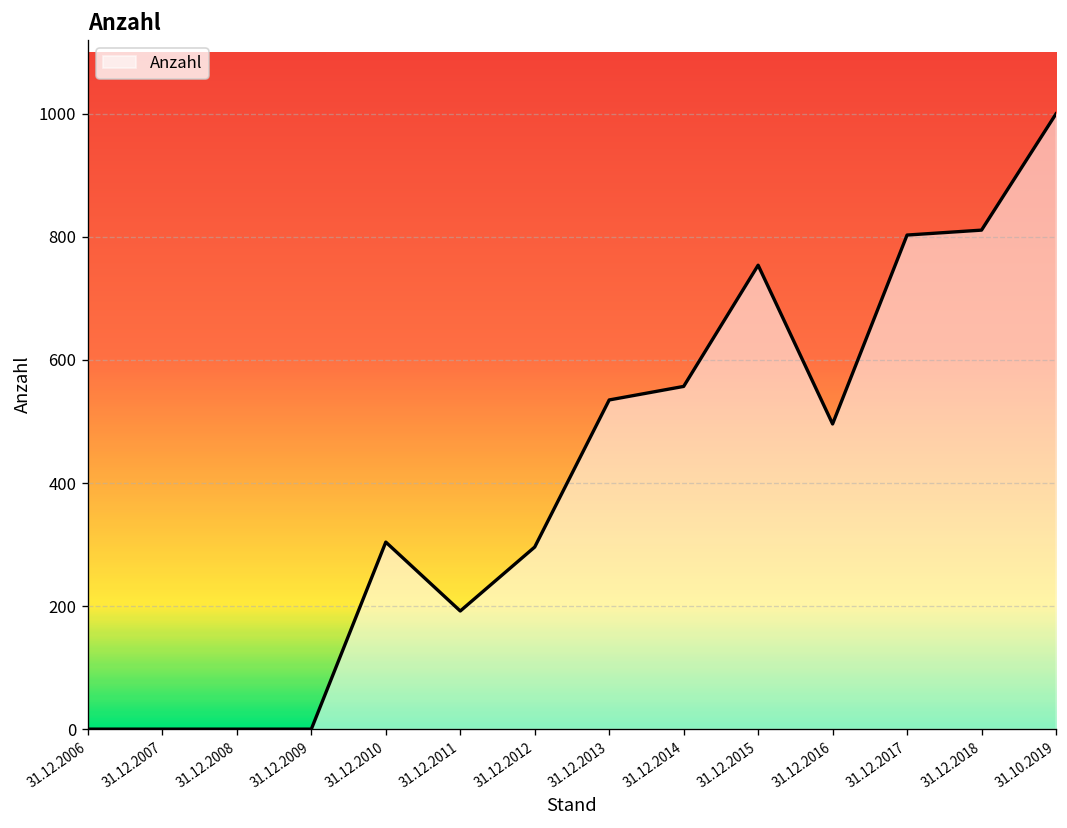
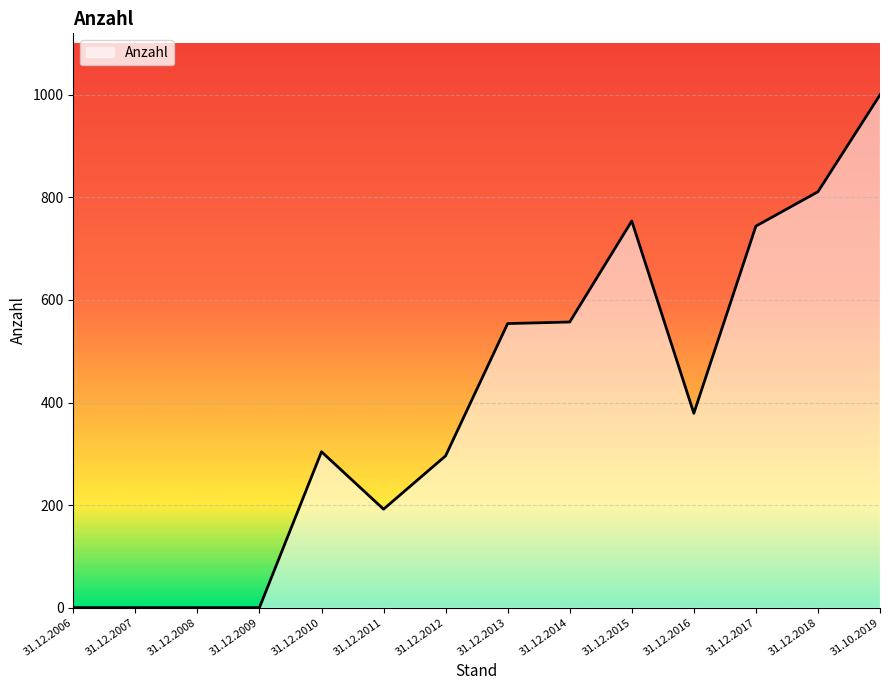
31.12.2013: 540 -> 550
31.12.2016: 500 -> 380
31.12.2017: 800 -> 740
